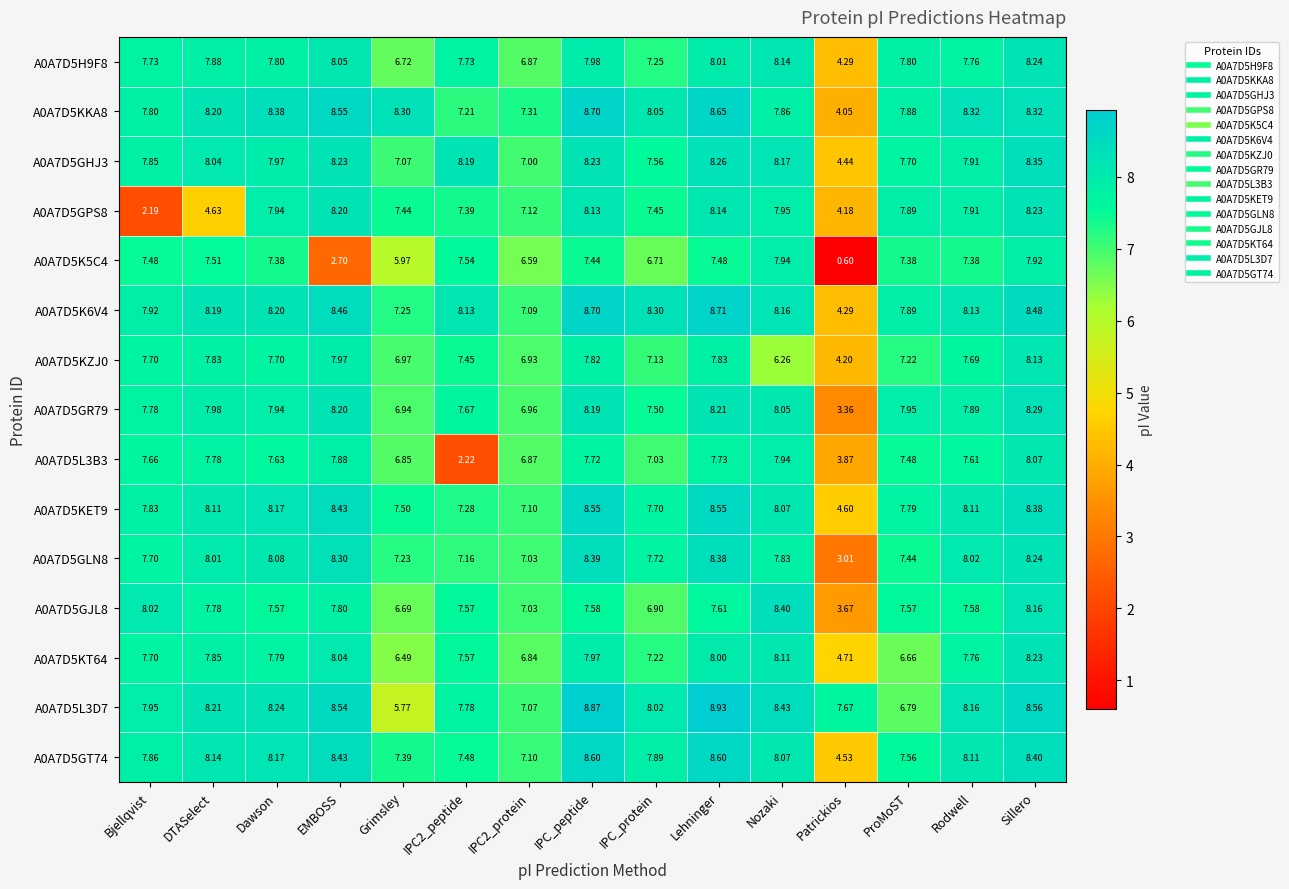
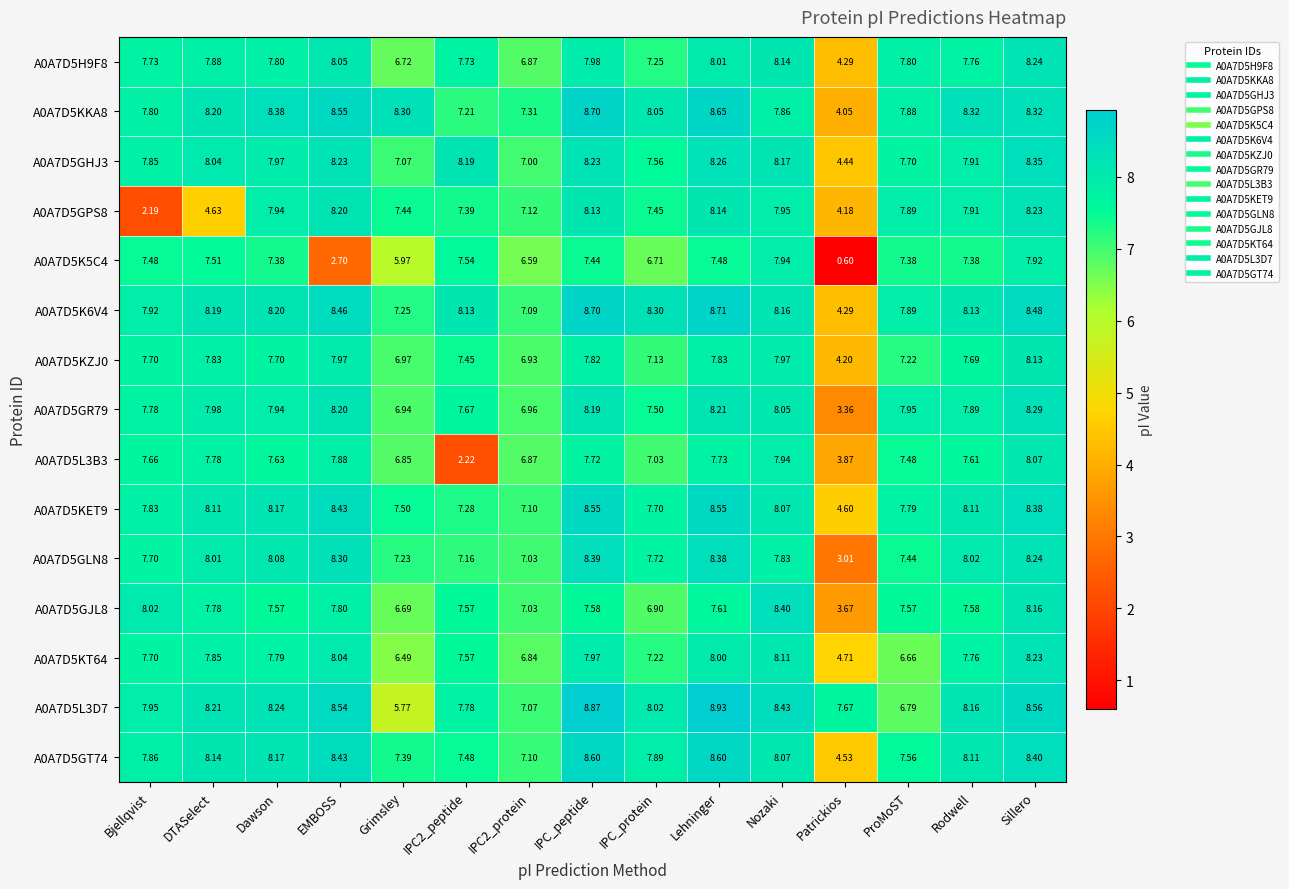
A0A7D5KZJ0, Nozaki: 6.26 -> 7.97
